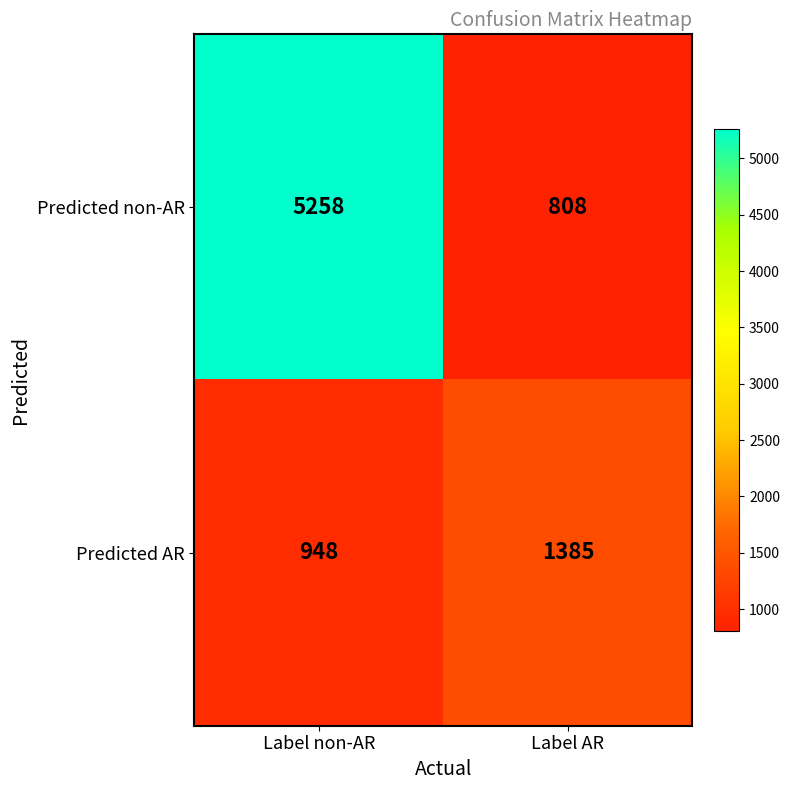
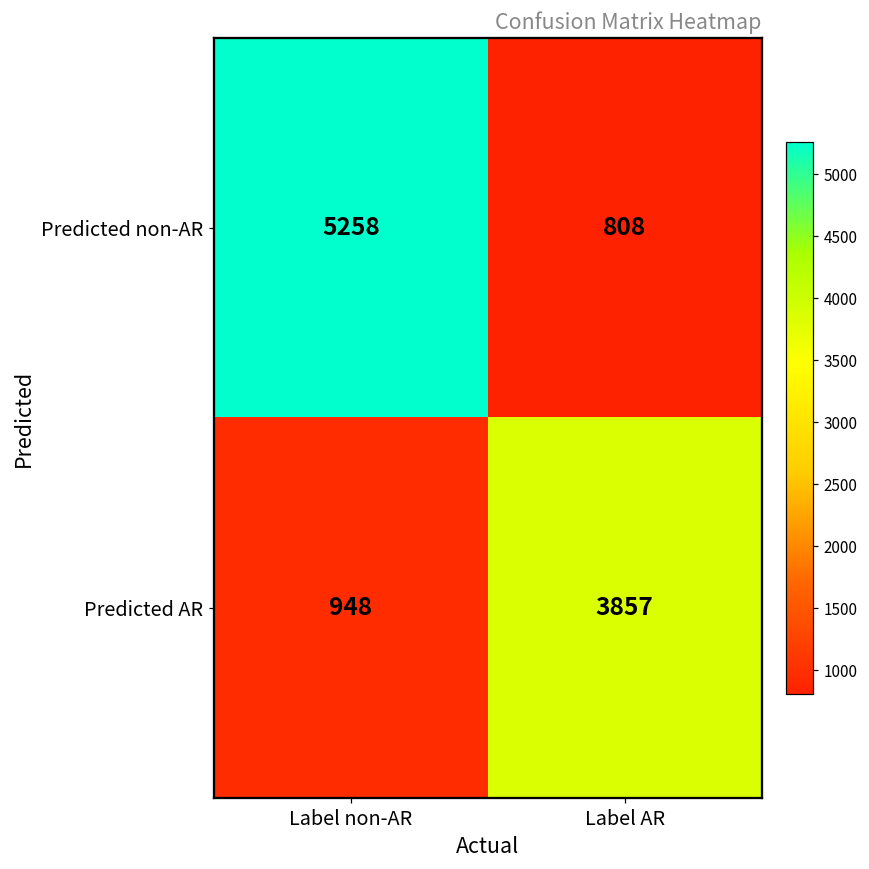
Predicted AR, Label AR: 1385 -> 3857
